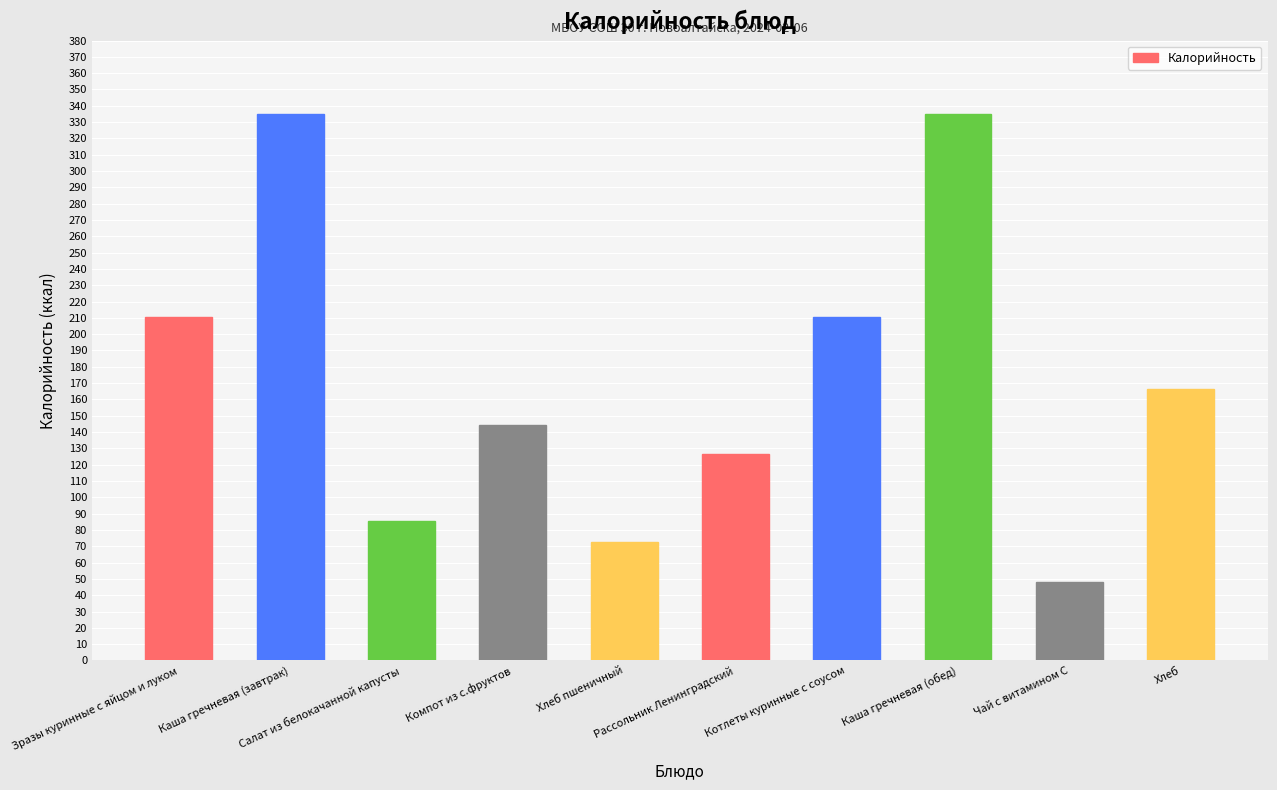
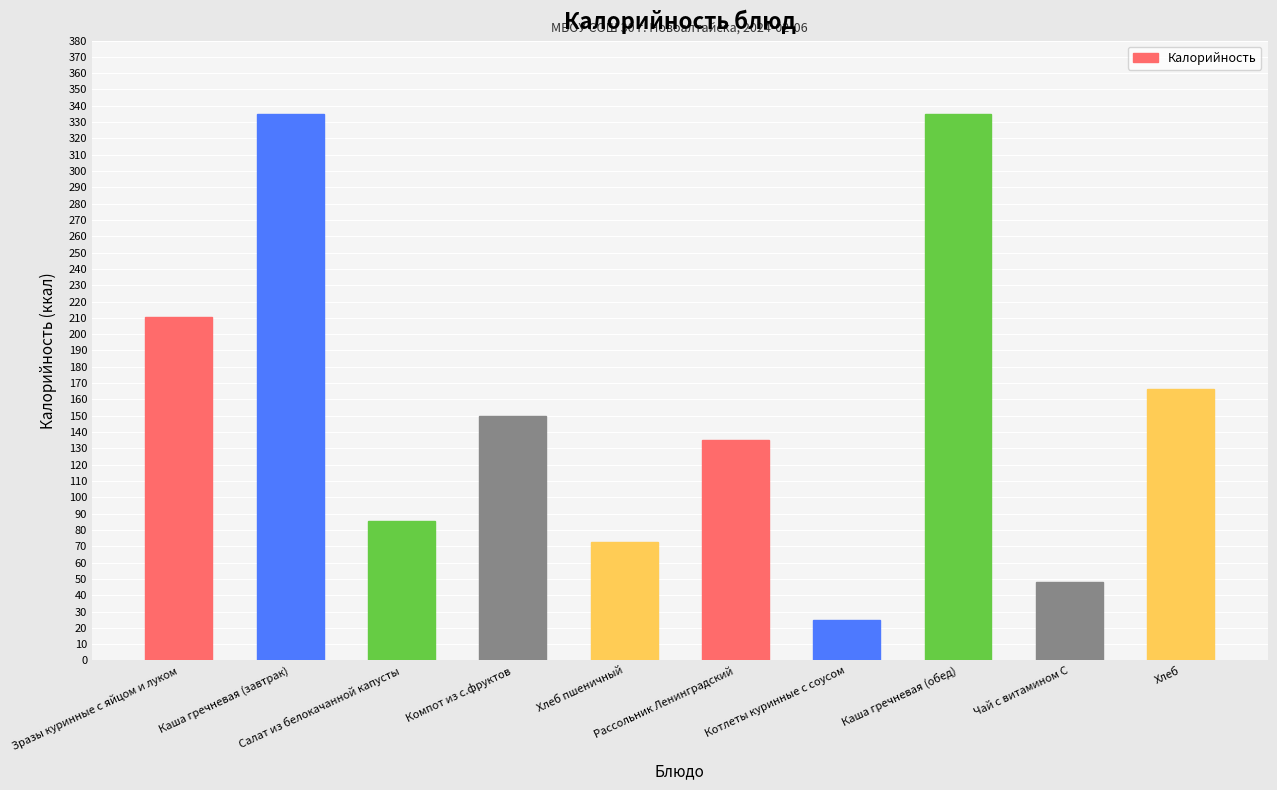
Компот из с.фруктов: 144 -> 150
Рассольник Ленинградский: 127 -> 135
Котлеты куринные с соусом: 211 -> 25
